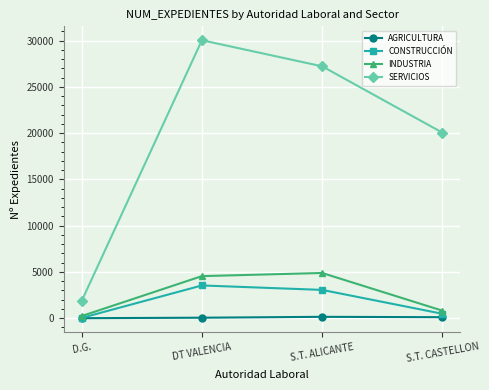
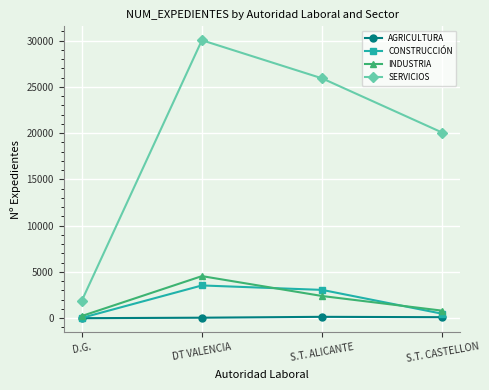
INDUSTRIA, S.T. ALICANTE: 5000 -> 2000
SERVICIOS, S.T. ALICANTE: 27000 -> 26000
